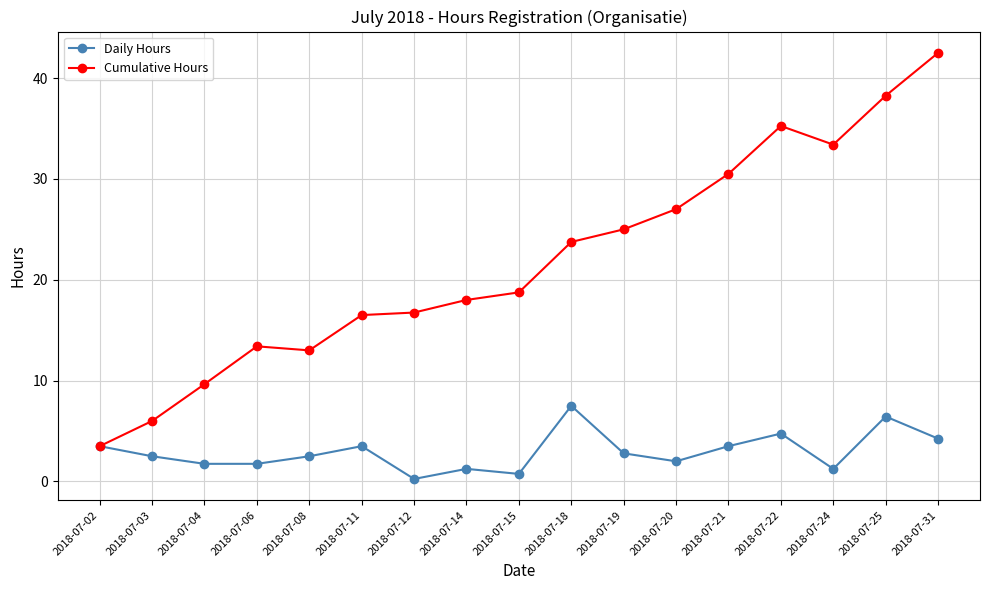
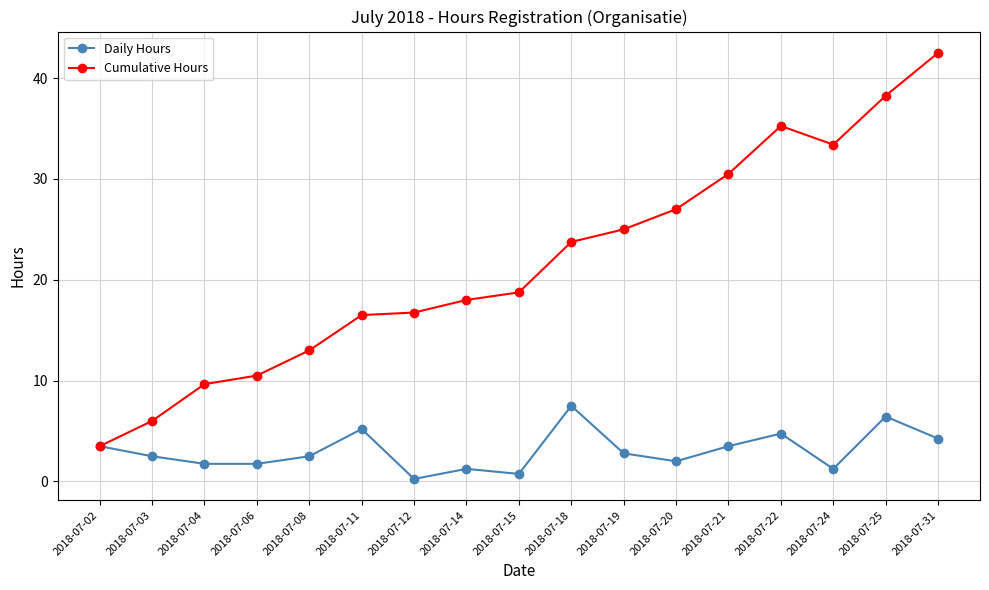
Cumulative Hours, 2018-07-06: 13.4 -> 10.5
Daily Hours, 2018-07-11: 3.5 -> 5.2
